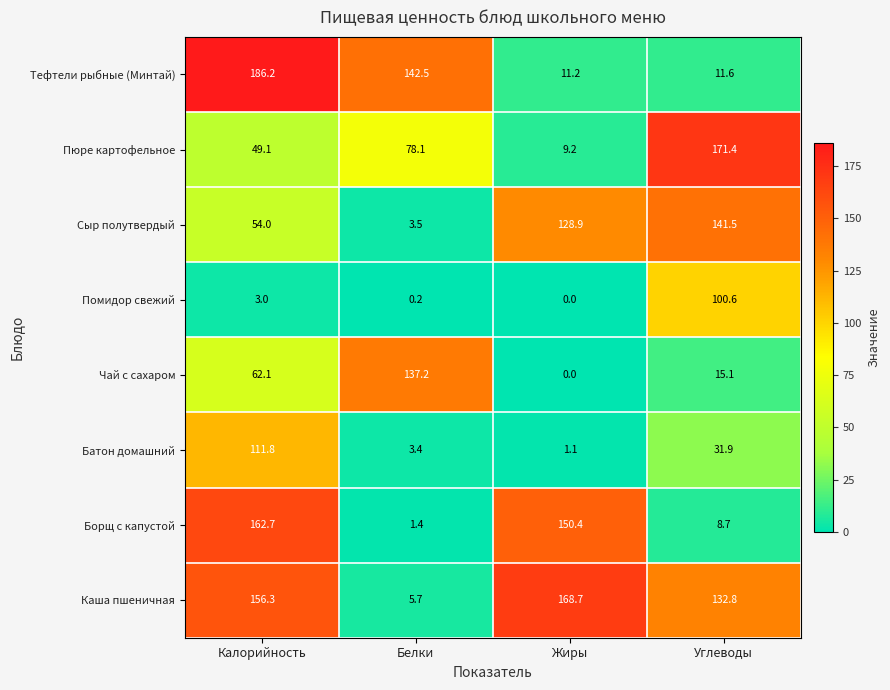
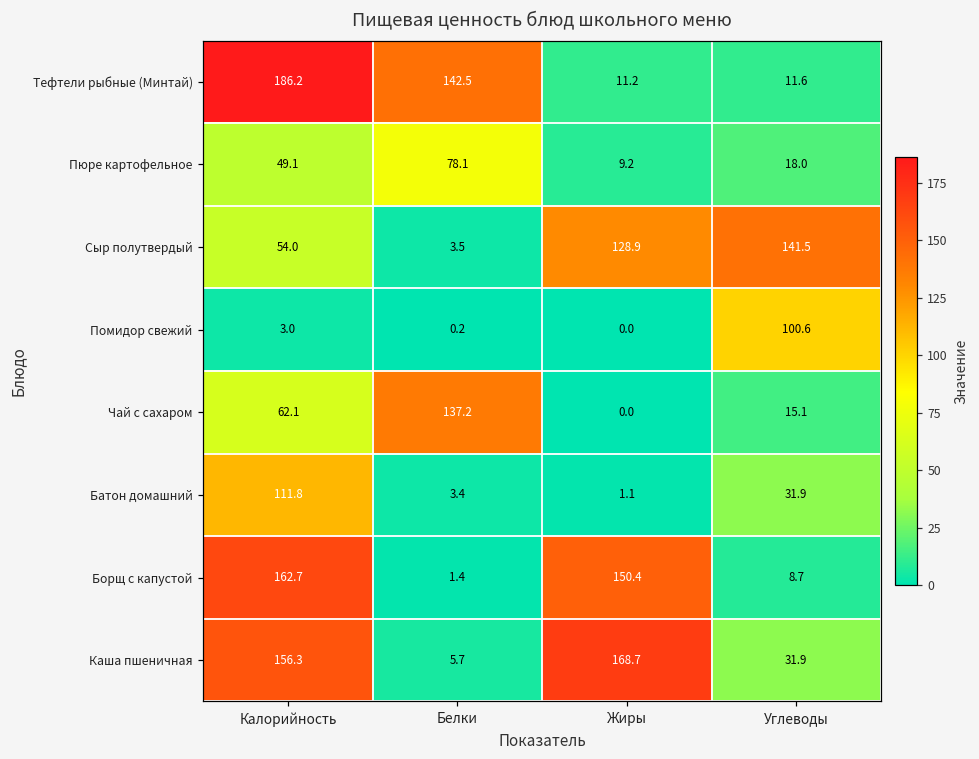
Пюре картофельное, Углеводы: 171.4 -> 18.0
Каша пшеничная, Углеводы: 132.8 -> 31.9
